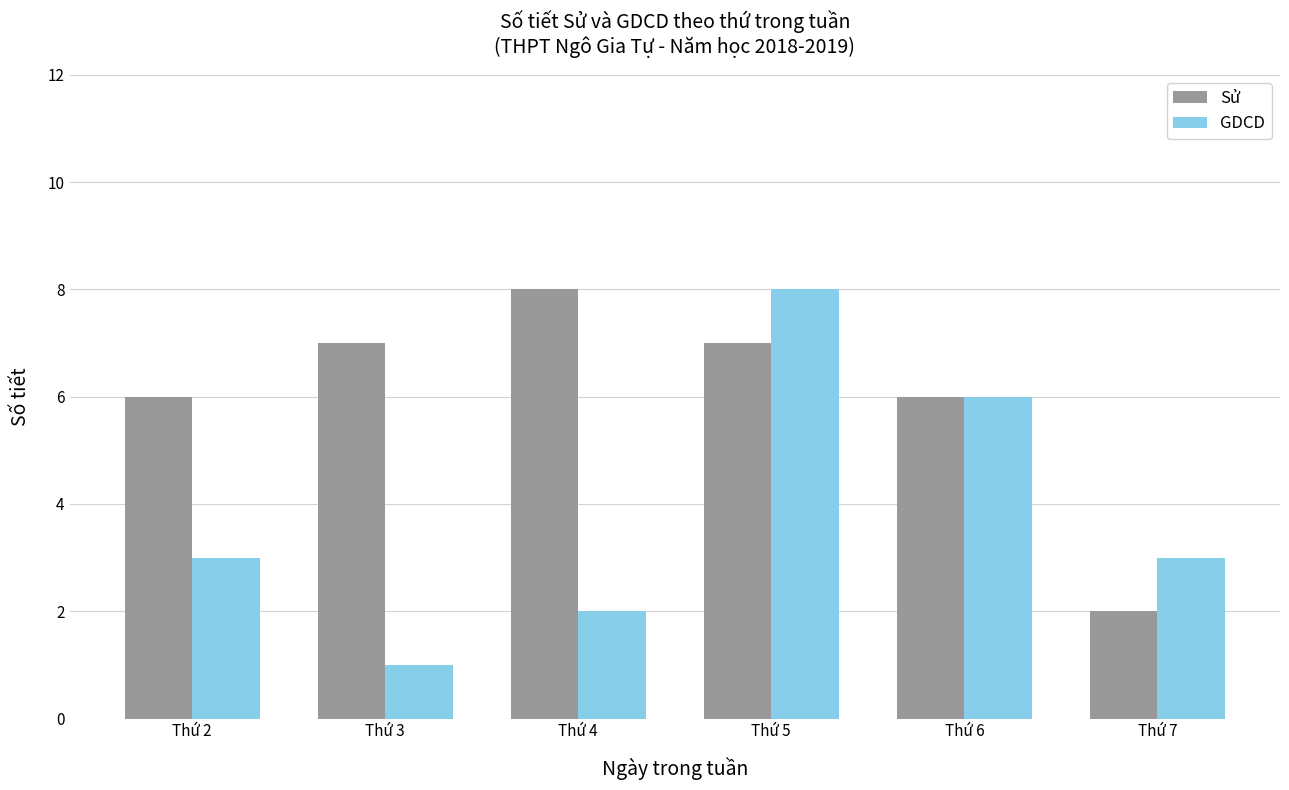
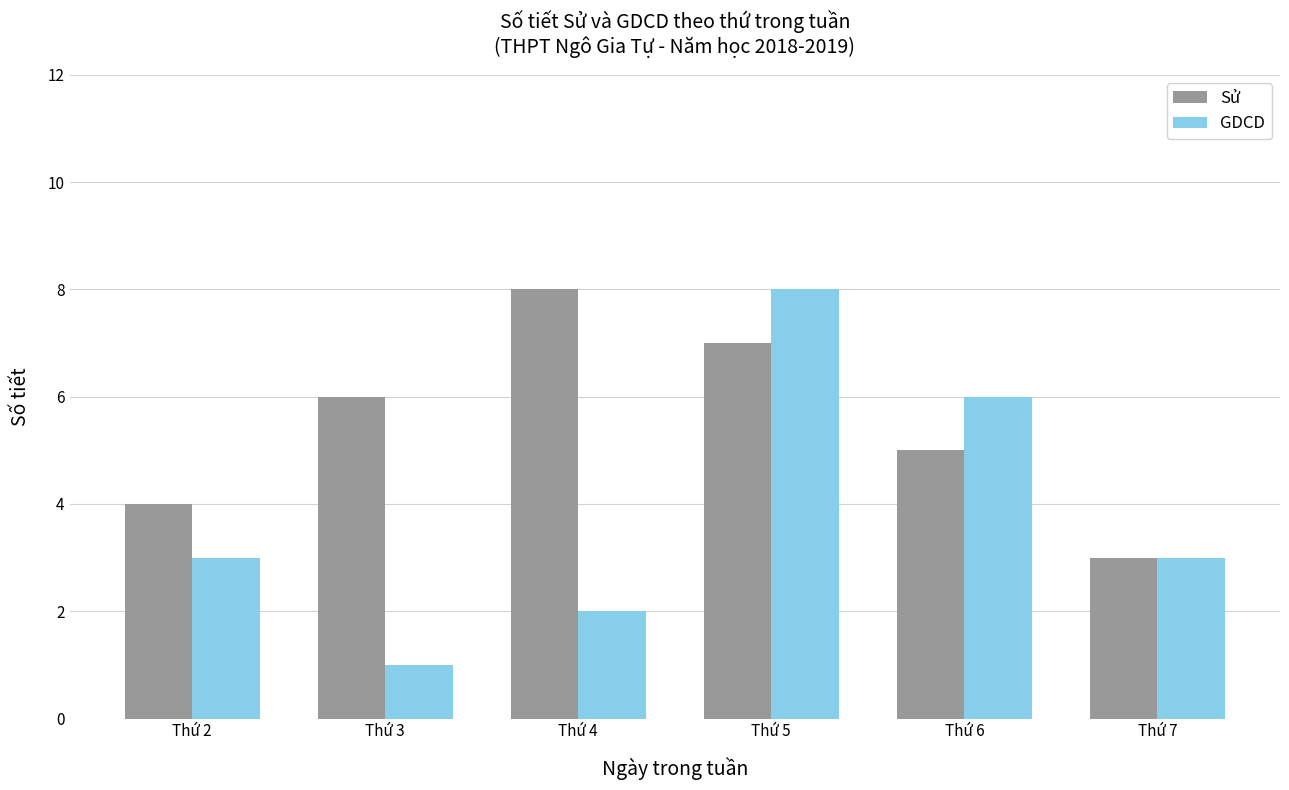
Sử, Thứ 2: 6 -> 4
Sử, Thứ 3: 7 -> 6
Sử, Thứ 6: 6 -> 5
Sử, Thứ 7: 2 -> 3
